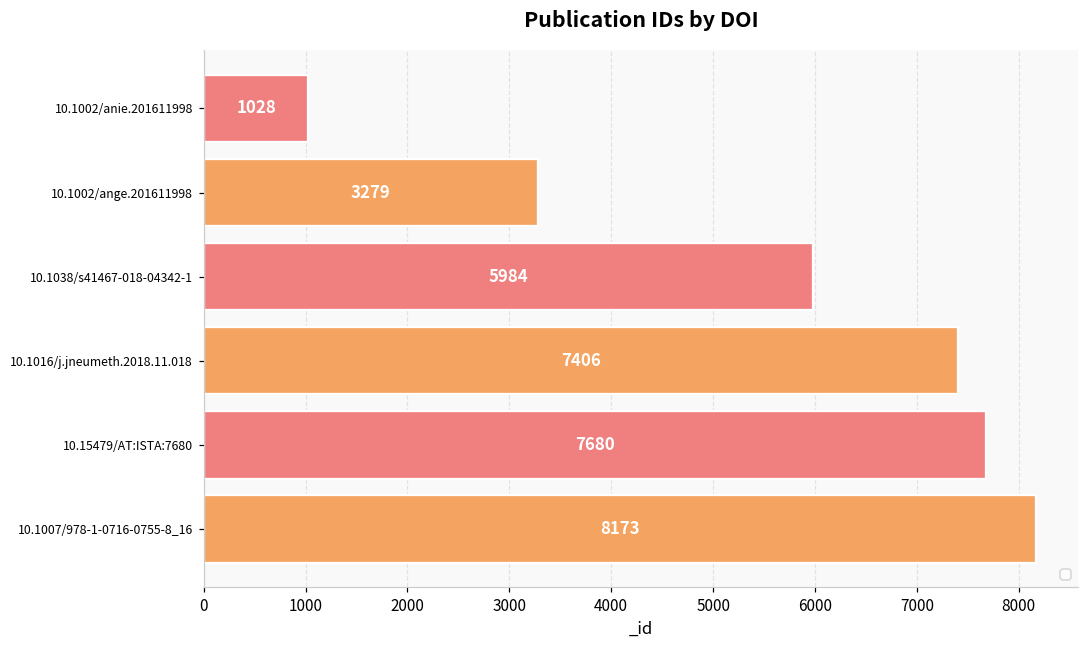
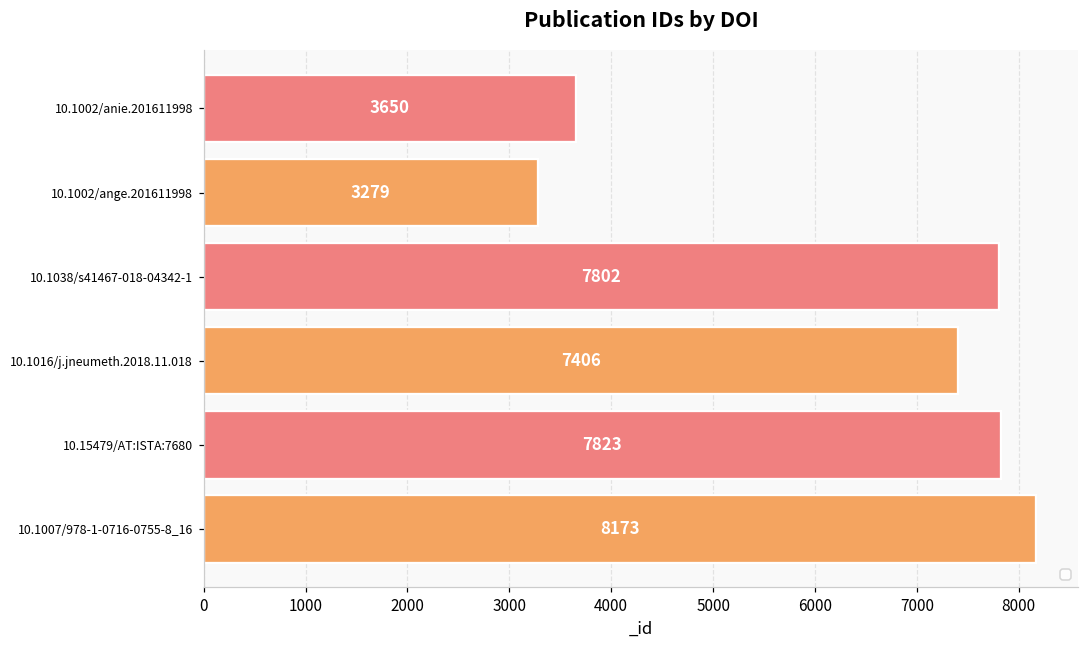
10.1002/anie.201611998: 1028 -> 3650
10.1038/s41467-018-04342-1: 5984 -> 7802
10.15479/AT:ISTA:7680: 7680 -> 7823
